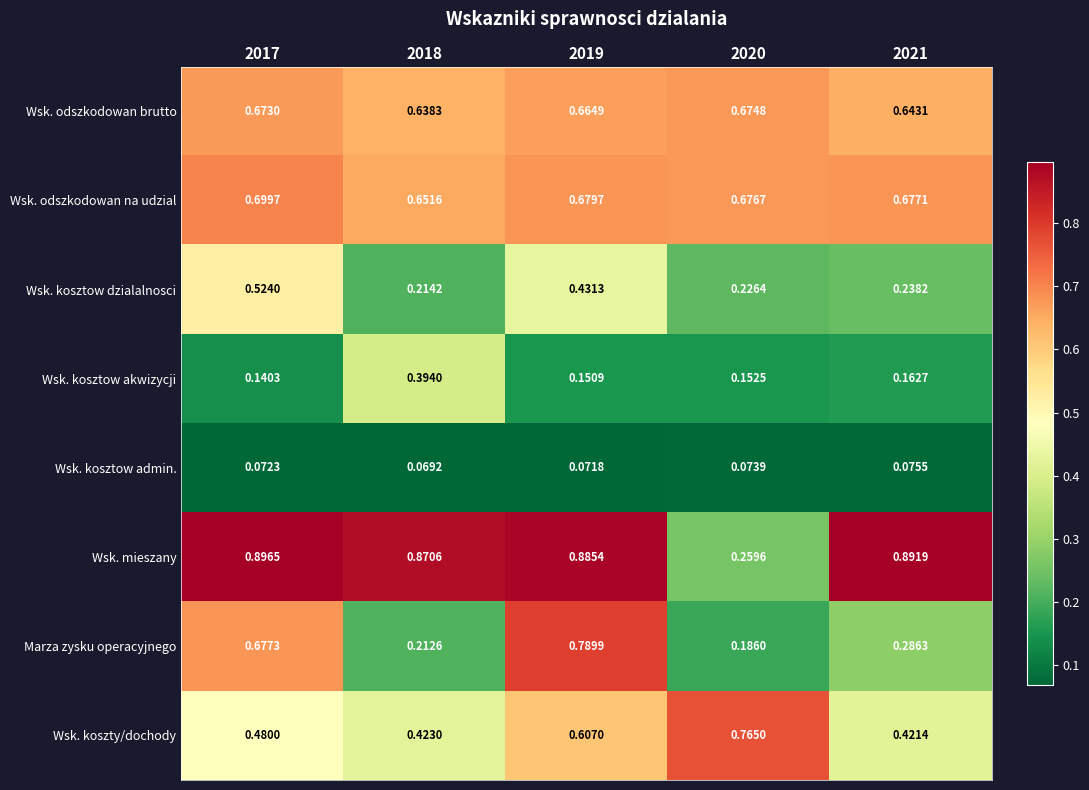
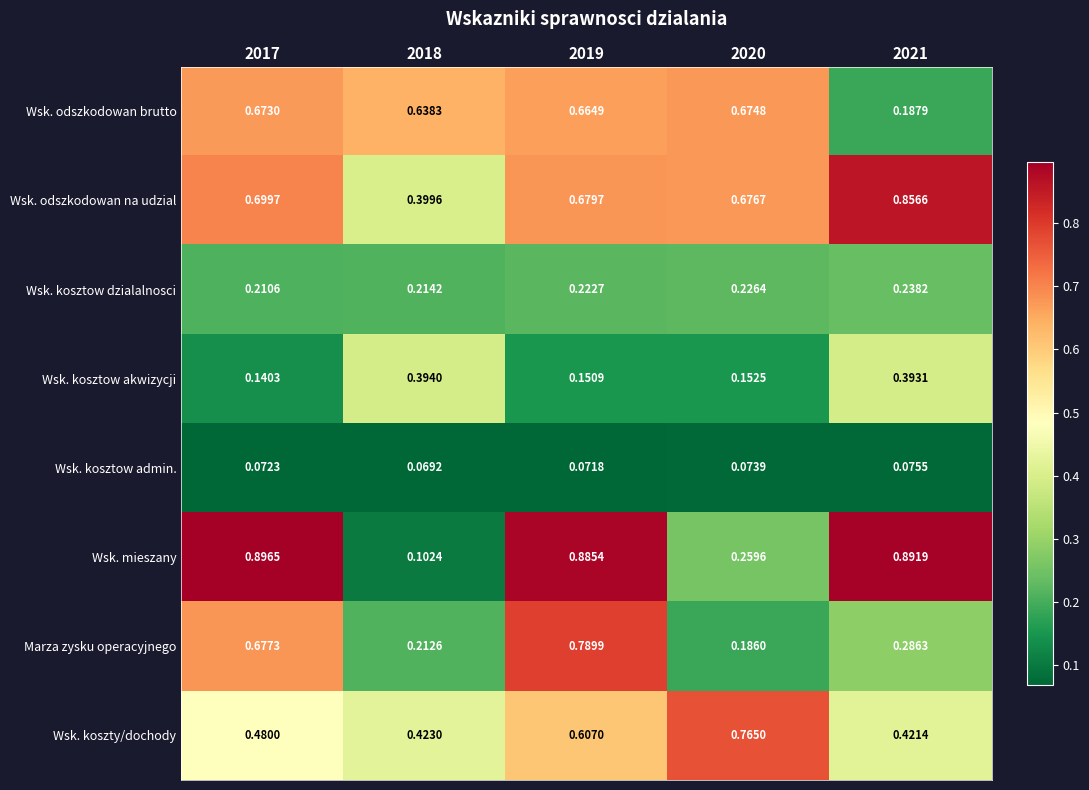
Wsk. odszkodowan brutto, 2021: 0.6431 -> 0.1879
Wsk. odszkodowan na udzial, 2018: 0.6516 -> 0.3996
Wsk. odszkodowan na udzial, 2021: 0.6771 -> 0.8566
Wsk. kosztow dzialalnosci, 2017: 0.5240 -> 0.2106
Wsk. kosztow dzialalnosci, 2019: 0.4313 -> 0.2227
Wsk. kosztow akwizycji, 2021: 0.1627 -> 0.3931
Wsk. mieszany, 2018: 0.8706 -> 0.1024
